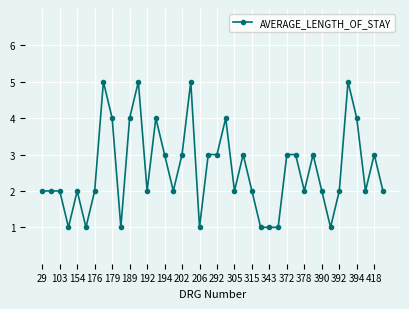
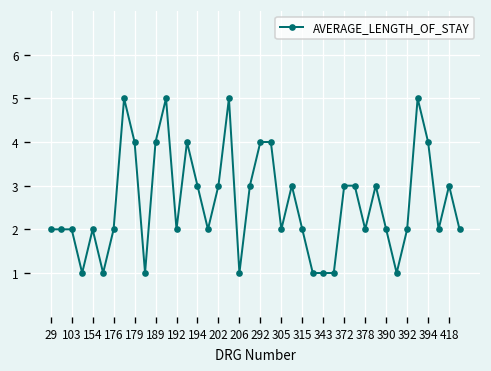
292: 3 -> 4
